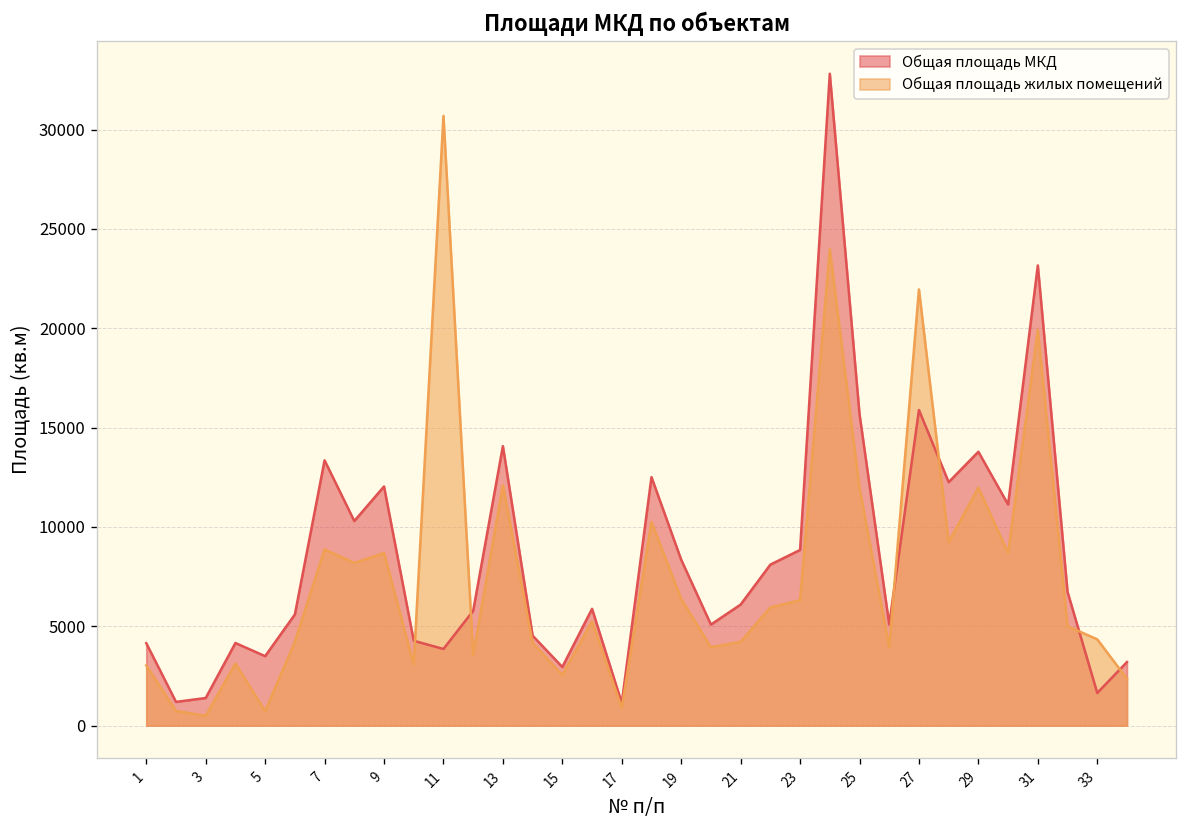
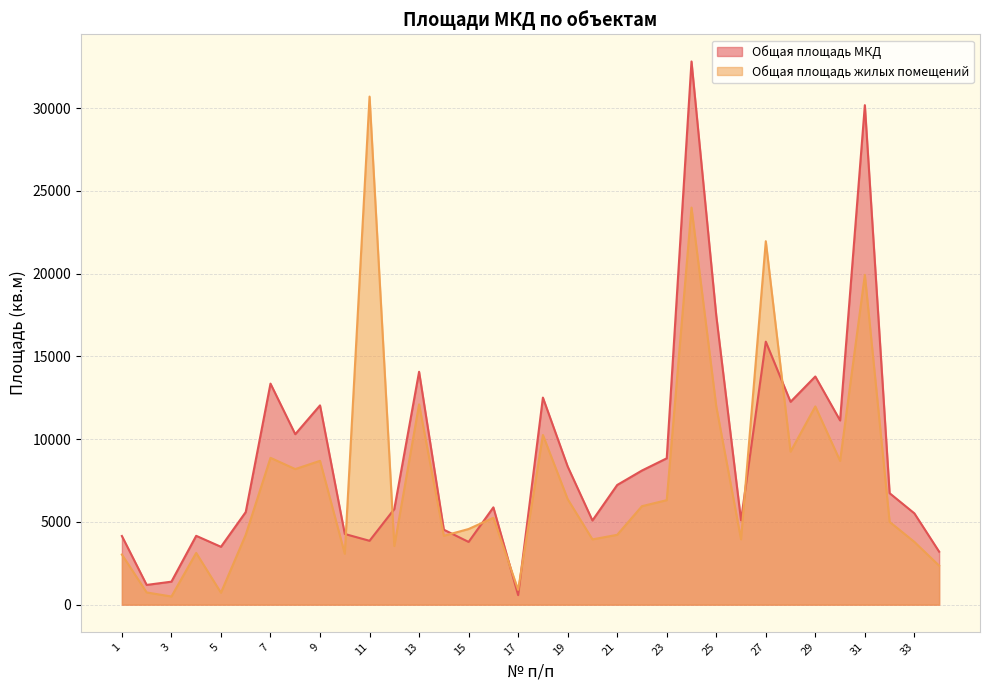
Общая площадь МКД, 15: 2900 -> 3800
Общая площадь жилых помещений, 15: 2500 -> 4600
Общая площадь МКД, 17: 1100 -> 600
Общая площадь МКД, 21: 6100 -> 7200
Общая площадь МКД, 25: 15700 -> 17500
Общая площадь МКД, 31: 23200 -> 30200
Общая площадь МКД, 33: 1600 -> 5500
Общая площадь жилых помещений, 33: 4300 -> 3800
